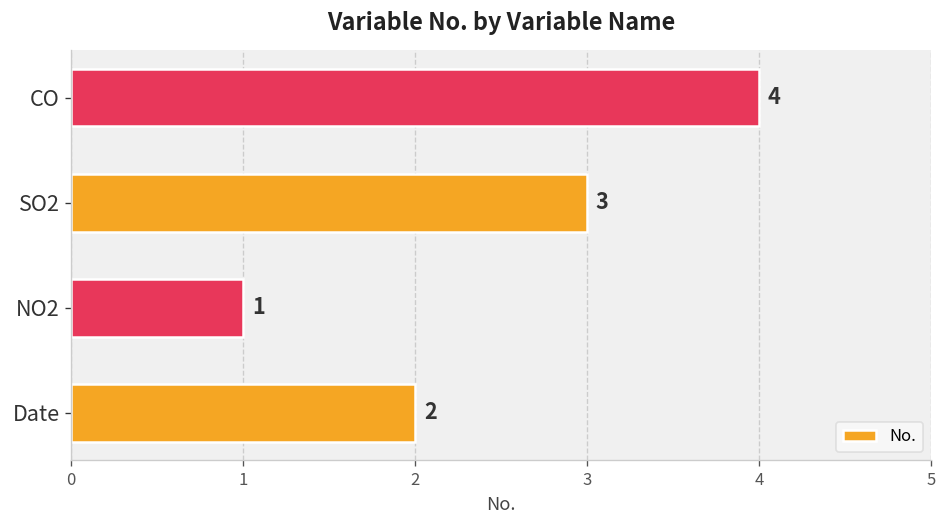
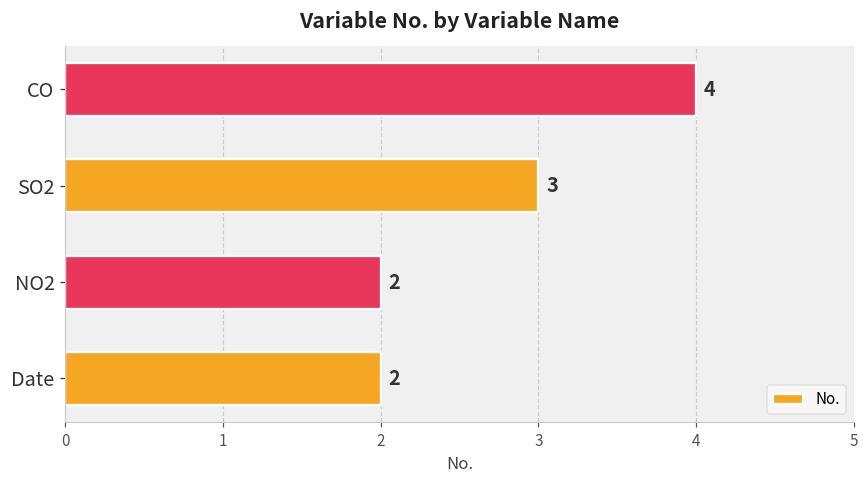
NO2: 1 -> 2
